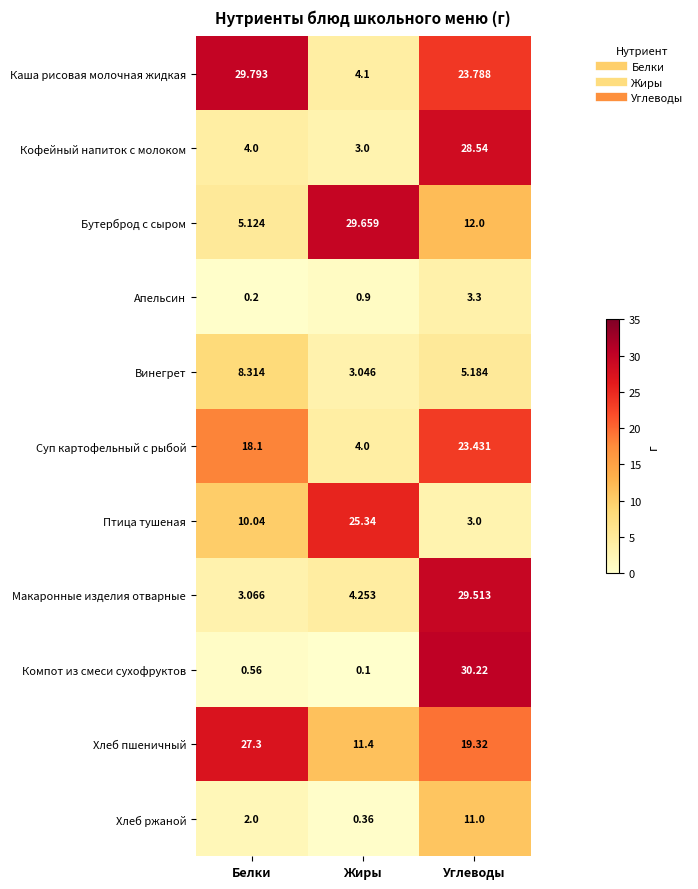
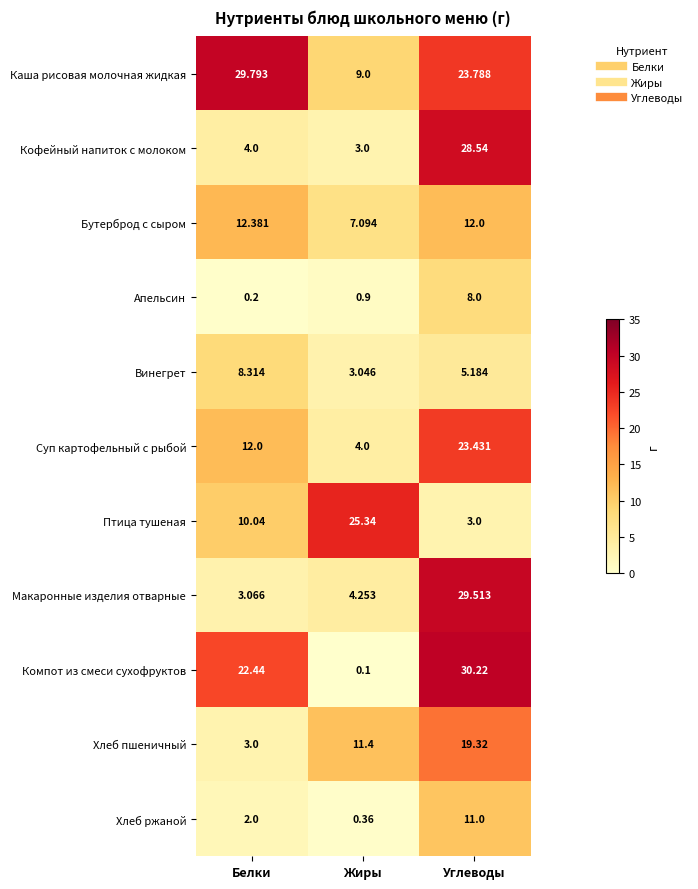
Каша рисовая молочная жидкая, Жиры: 4.1 -> 9.0
Бутерброд с сыром, Белки: 5.124 -> 12.381
Бутерброд с сыром, Жиры: 29.659 -> 7.094
Апельсин, Углеводы: 3.3 -> 8.0
Суп картофельный с рыбой, Белки: 18.1 -> 12.0
Компот из смеси сухофруктов, Белки: 0.56 -> 22.44
Хлеб пшеничный, Белки: 27.3 -> 3.0
